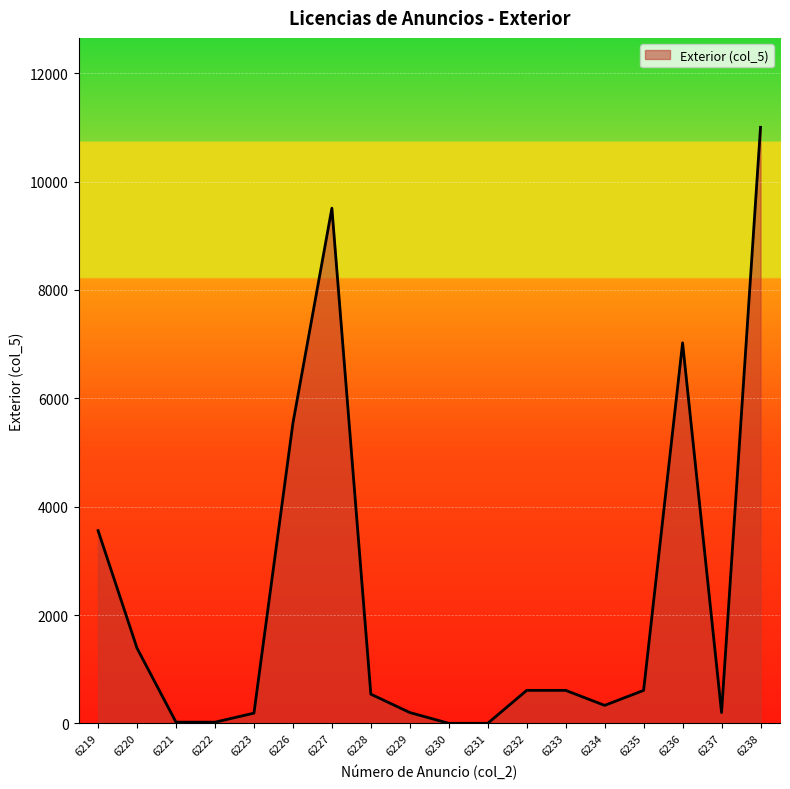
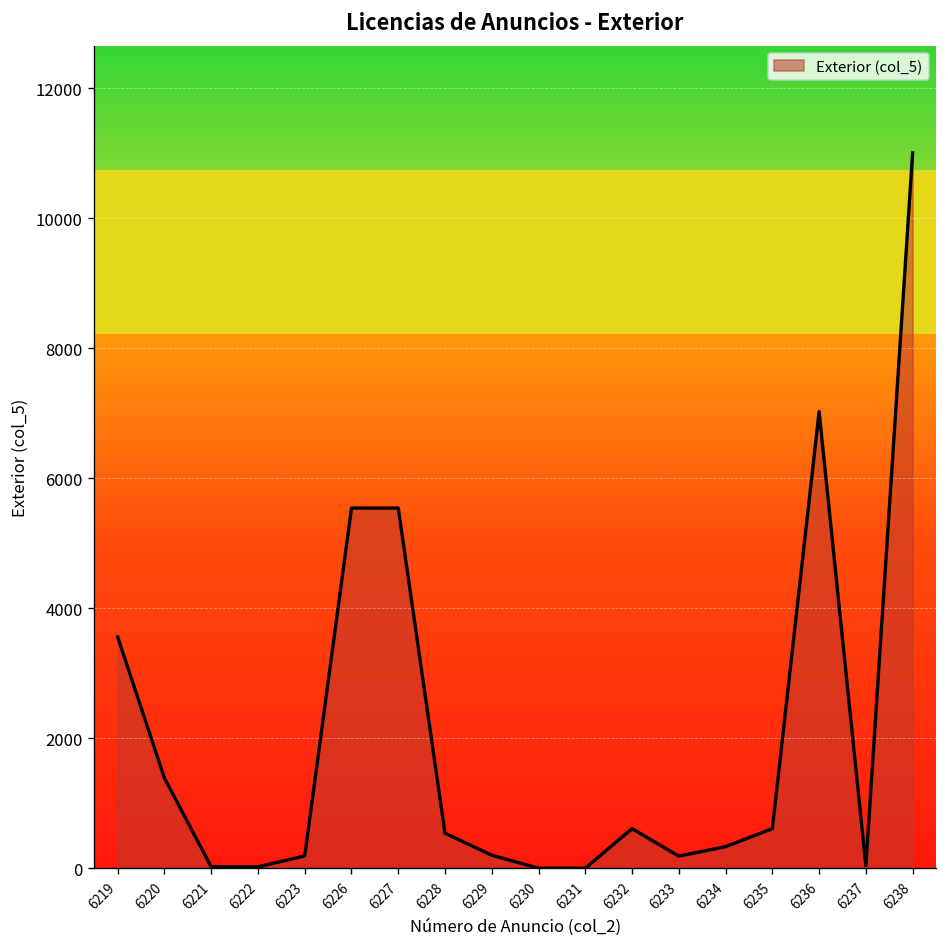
6227: 9500 -> 5500
6233: 600 -> 200
6237: 200 -> 0
